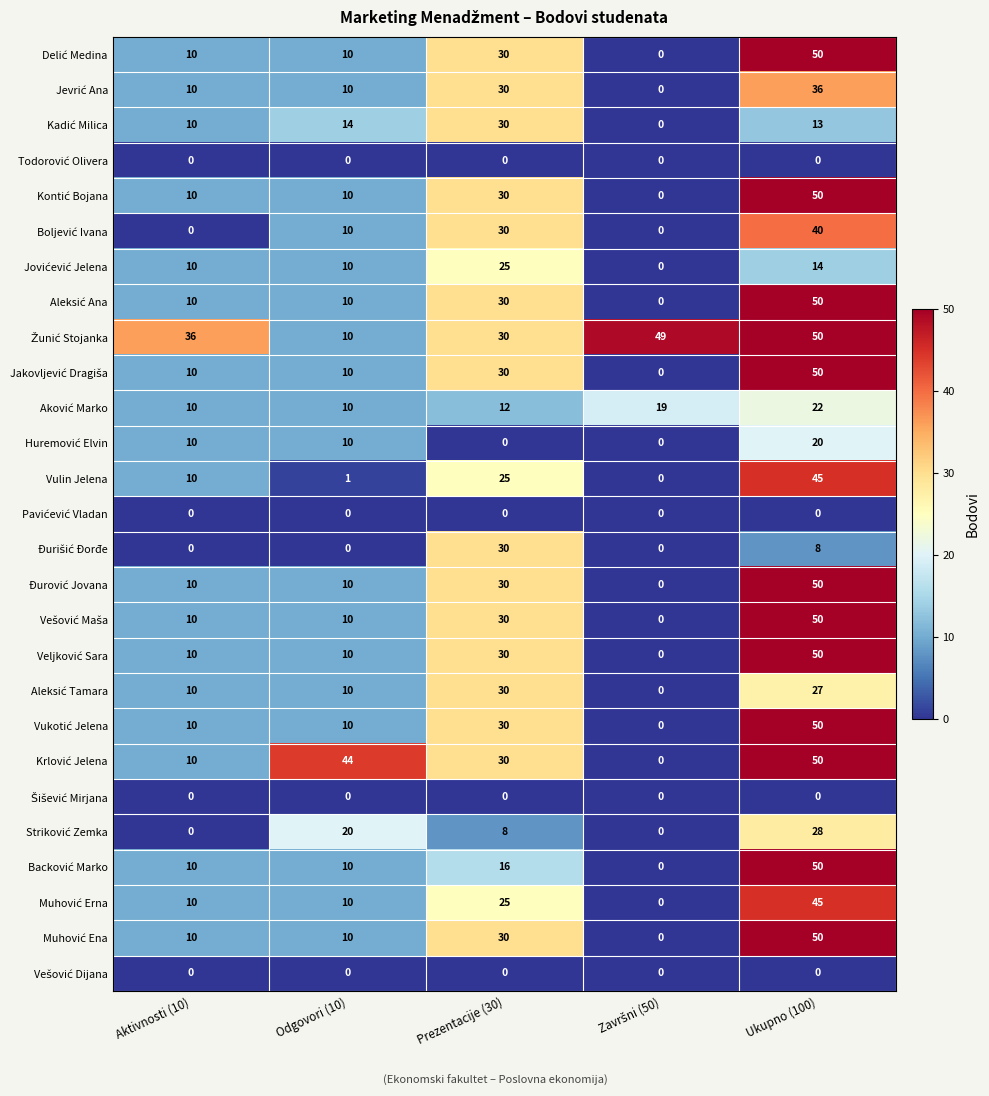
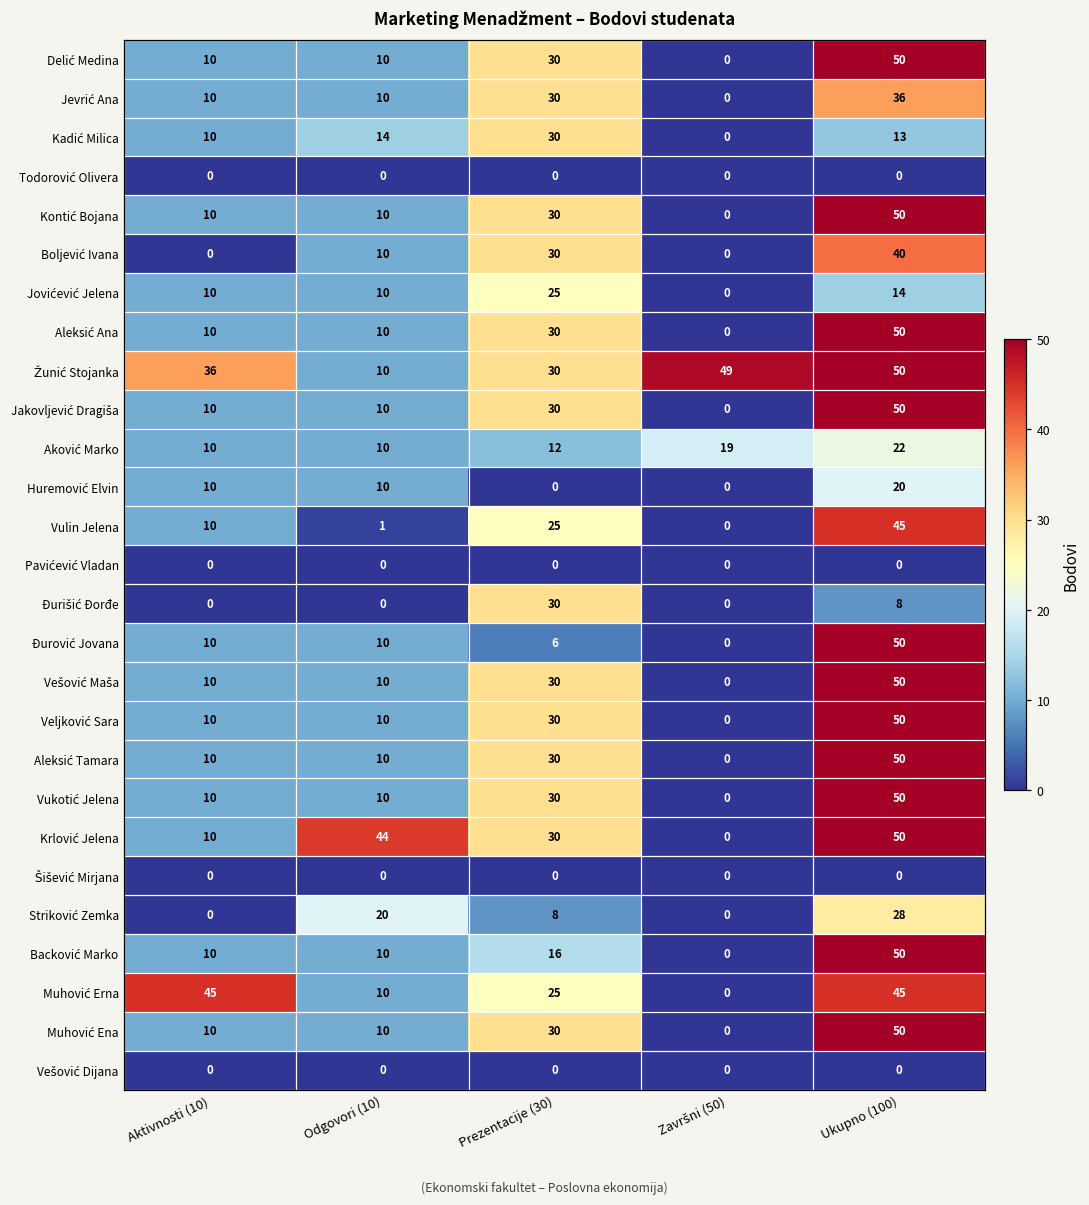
Đurović Jovana, Prezentacije (30): 30 -> 6
Aleksić Tamara, Ukupno (100): 27 -> 50
Muhović Erna, Aktivnosti (10): 10 -> 45
